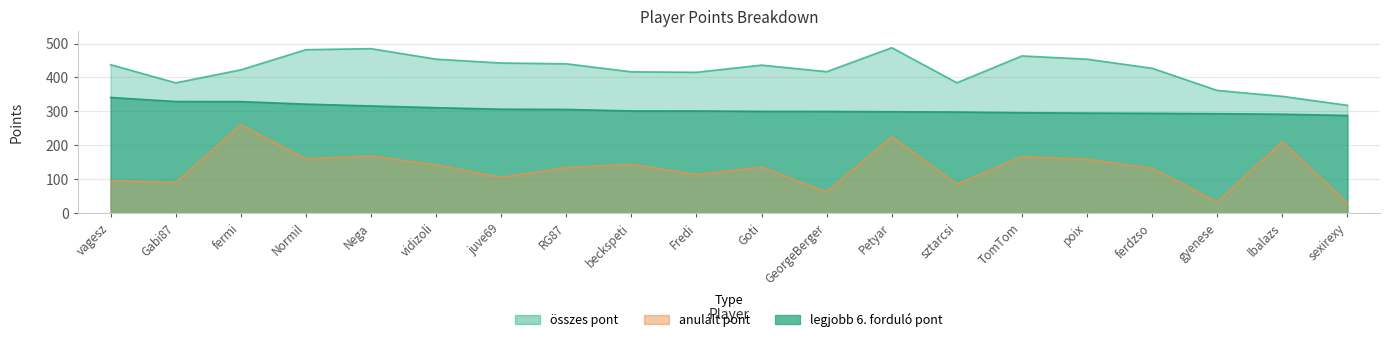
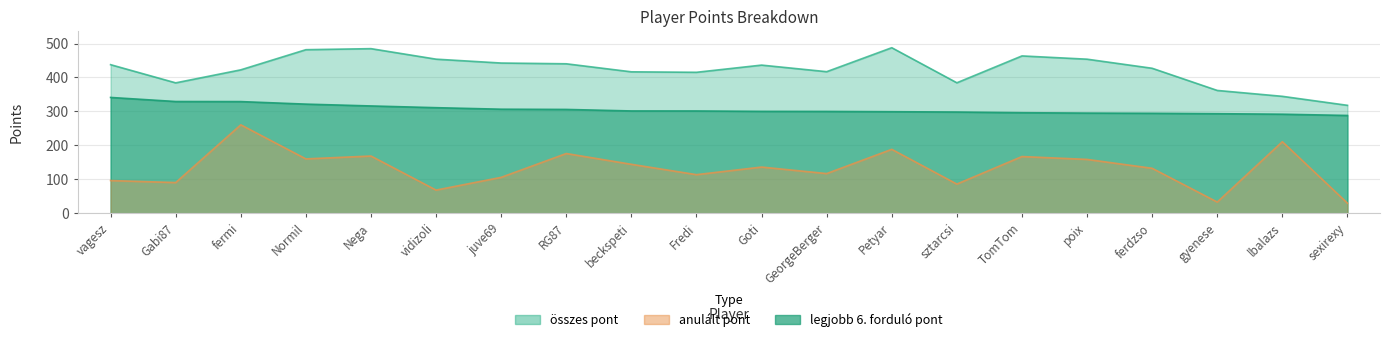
anulált pont, vidizoli: 140 -> 70
anulált pont, RG87: 130 -> 180
anulált pont, GeorgeBerger: 60 -> 120
anulált pont, Petyar: 230 -> 190
